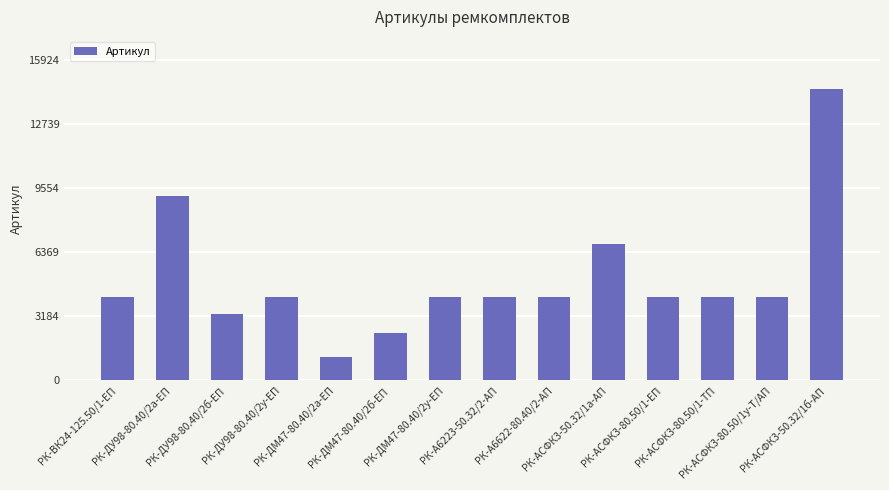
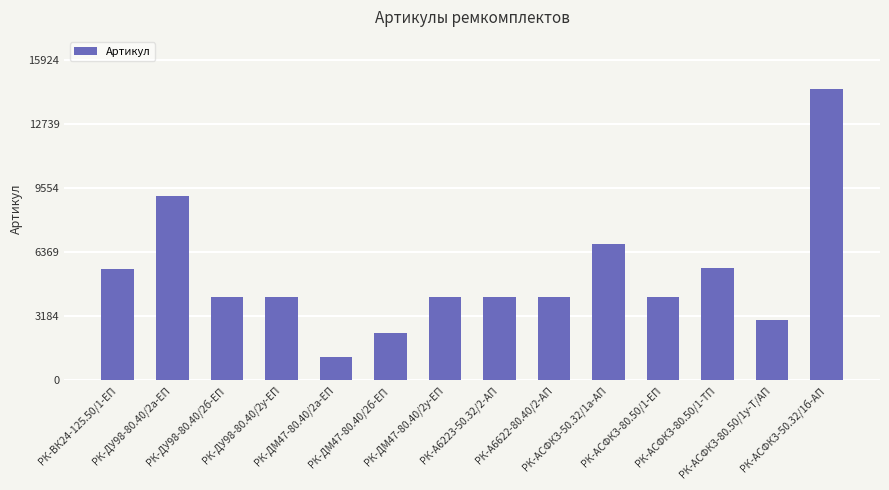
РК-ВК24-125.50/1-ЕП: 4100 -> 5500
РК-ДУ98-80.40/2б-ЕП: 3300 -> 4100
РК-АСФК3-80.50/1-ТП: 4100 -> 5600
РК-АСФК3-80.50/1у-Т/АП: 4100 -> 3000
